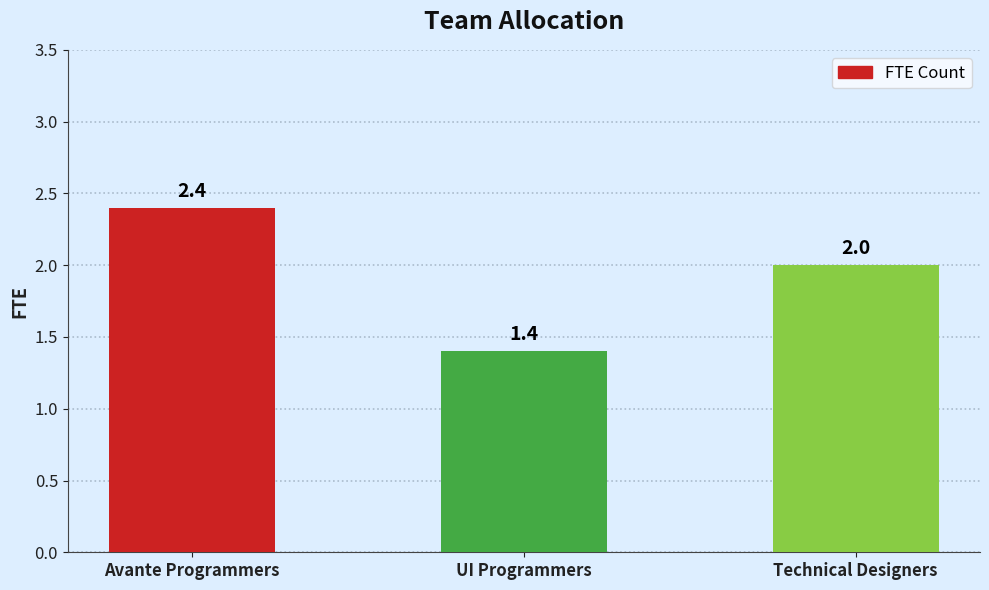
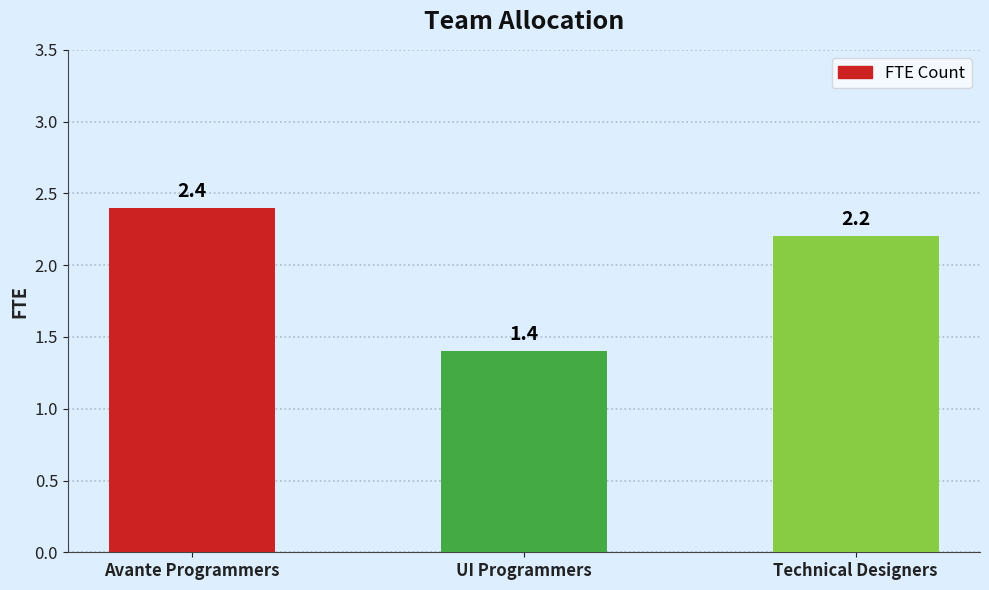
Technical Designers: 2.0 -> 2.2
